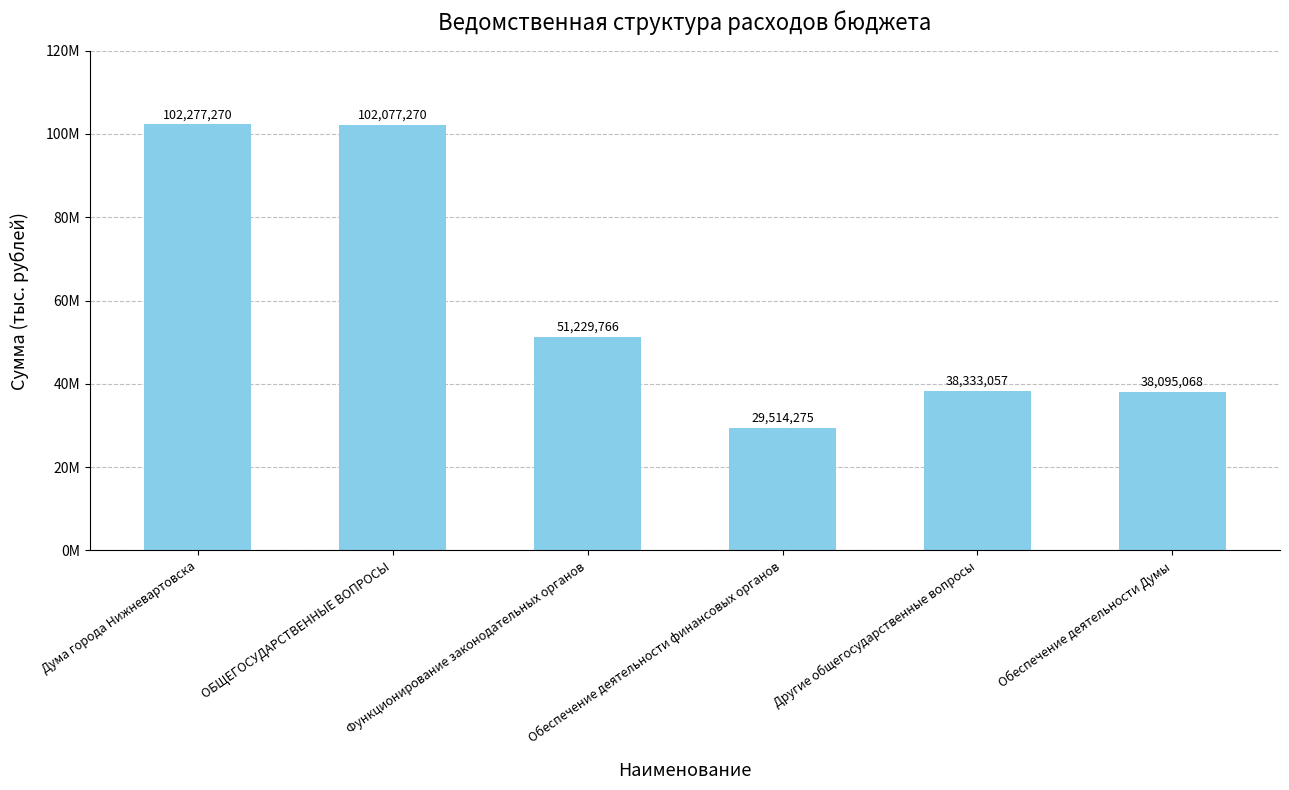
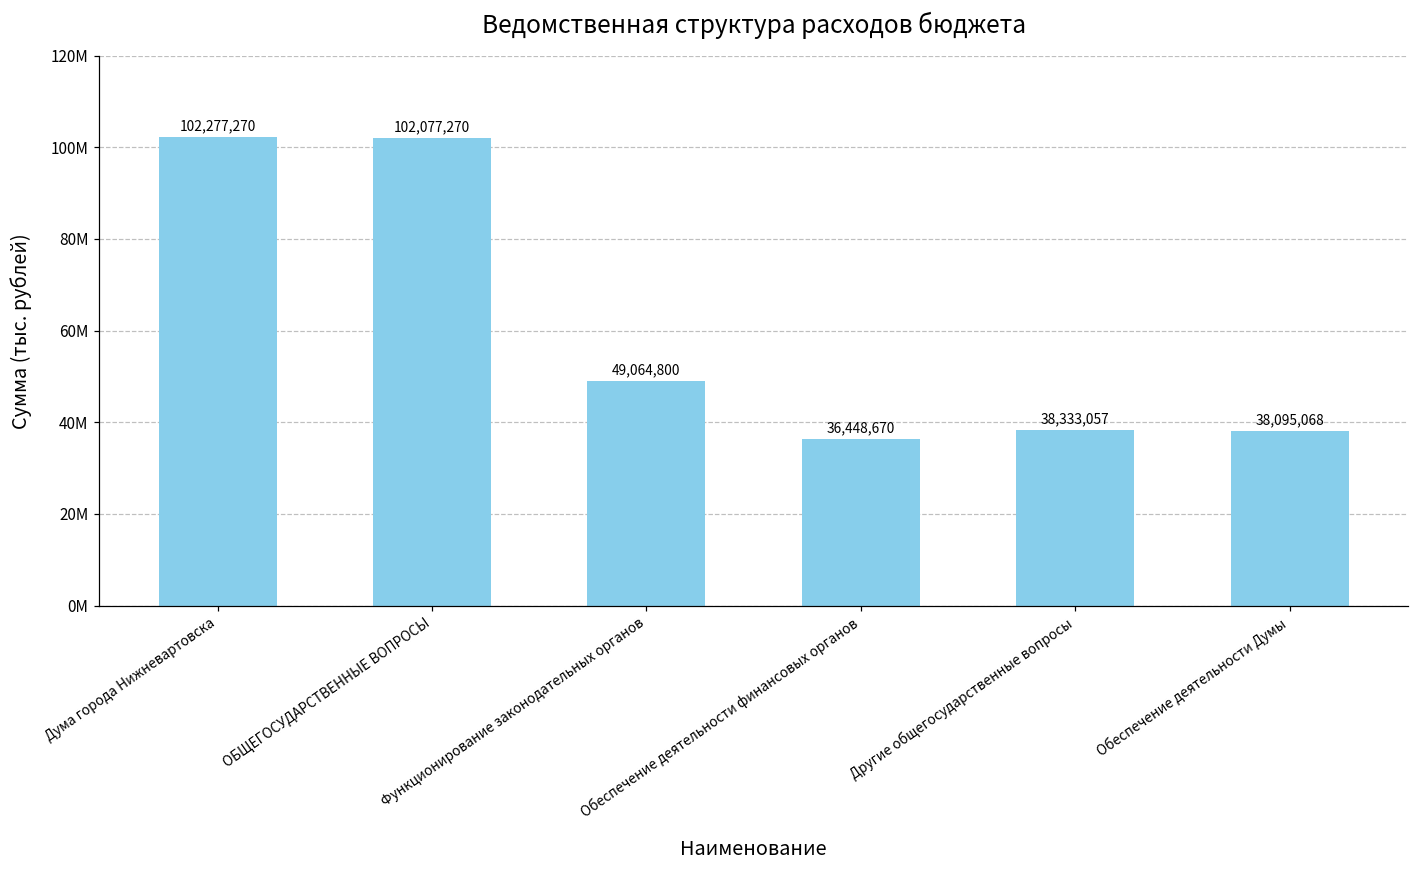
Функционирование законодательных органов: 51,229,766 -> 49,064,800
Обеспечение деятельности финансовых органов: 29,514,275 -> 36,448,670
